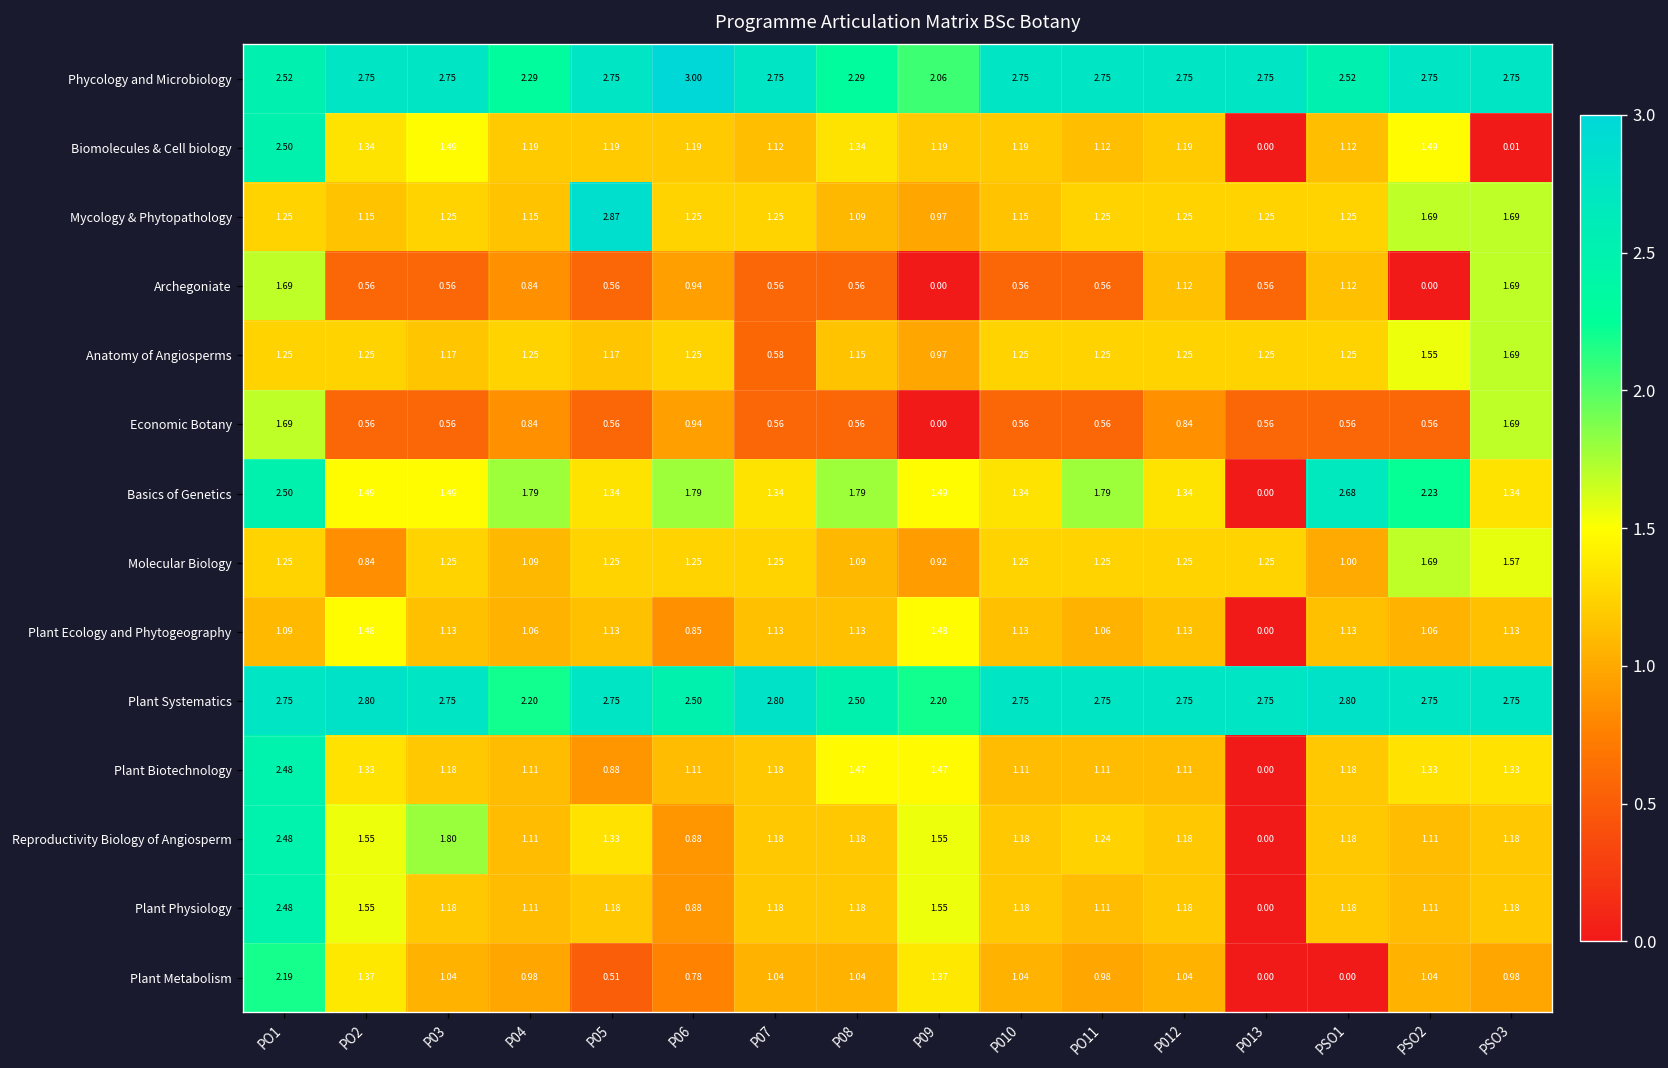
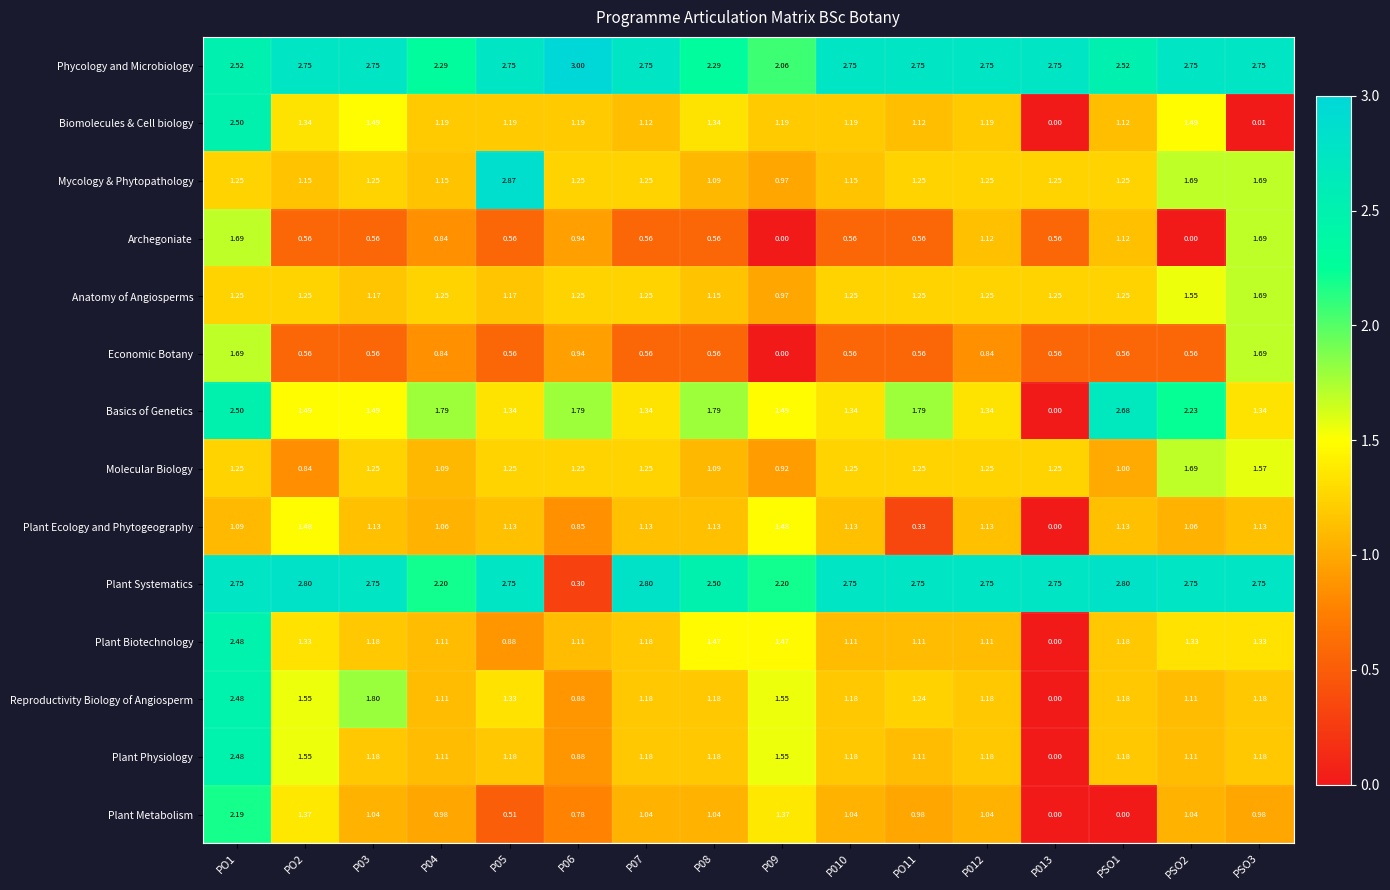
Anatomy of Angiosperms, P07: 0.58 -> 1.25
Plant Ecology and Phytogeography, PO11: 1.06 -> 0.33
Plant Systematics, P06: 2.50 -> 0.30
